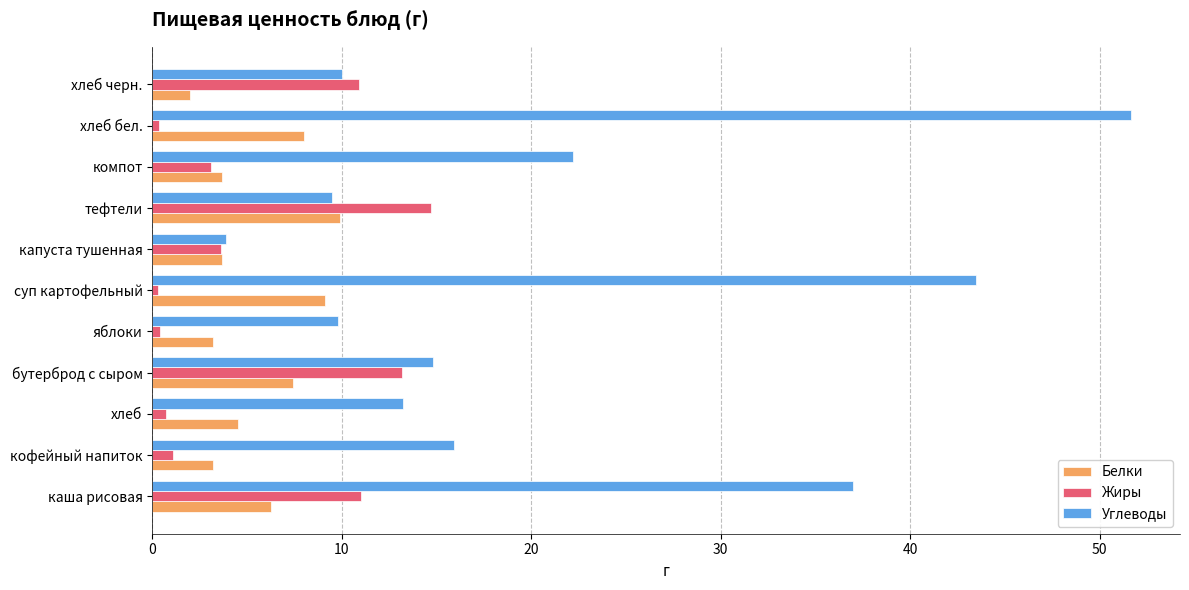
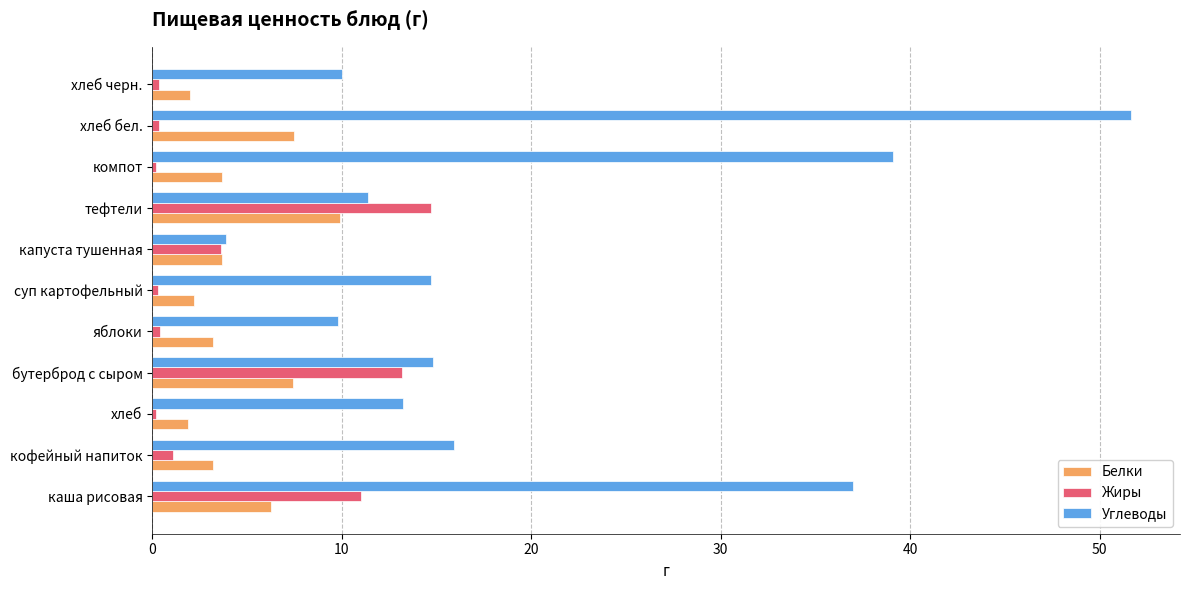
Жиры, хлеб черн.: 10.9 -> 0.4
Белки, хлеб бел.: 8.0 -> 7.5
Углеводы, компот: 22.2 -> 39.1
Жиры, компот: 3.1 -> 0.2
Углеводы, тефтели: 9.5 -> 11.4
Углеводы, суп картофельный: 43.5 -> 14.7
Белки, суп картофельный: 9.1 -> 2.2
Жиры, хлеб: 0.7 -> 0.2
Белки, хлеб: 4.5 -> 1.9
